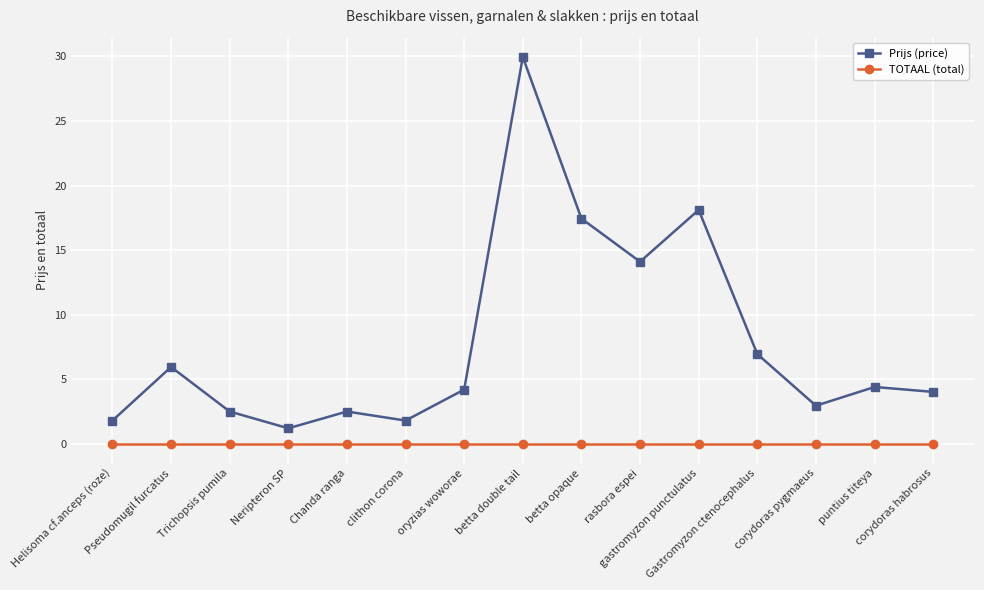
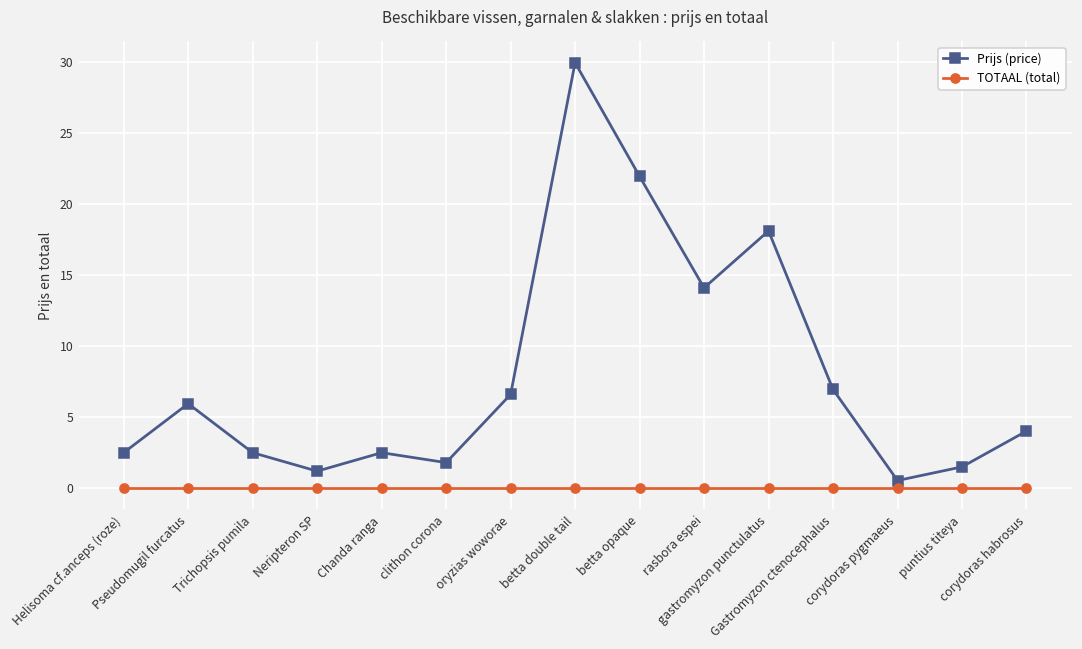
Prijs (price), Helisoma cf.anceps (roze): 1.8 -> 2.5
Prijs (price), oryzias woworae: 4.2 -> 6.6
Prijs (price), betta opaque: 17.4 -> 22.0
Prijs (price), corydoras pygmaeus: 3.0 -> 0.5
Prijs (price), puntius titeya: 4.4 -> 1.5
